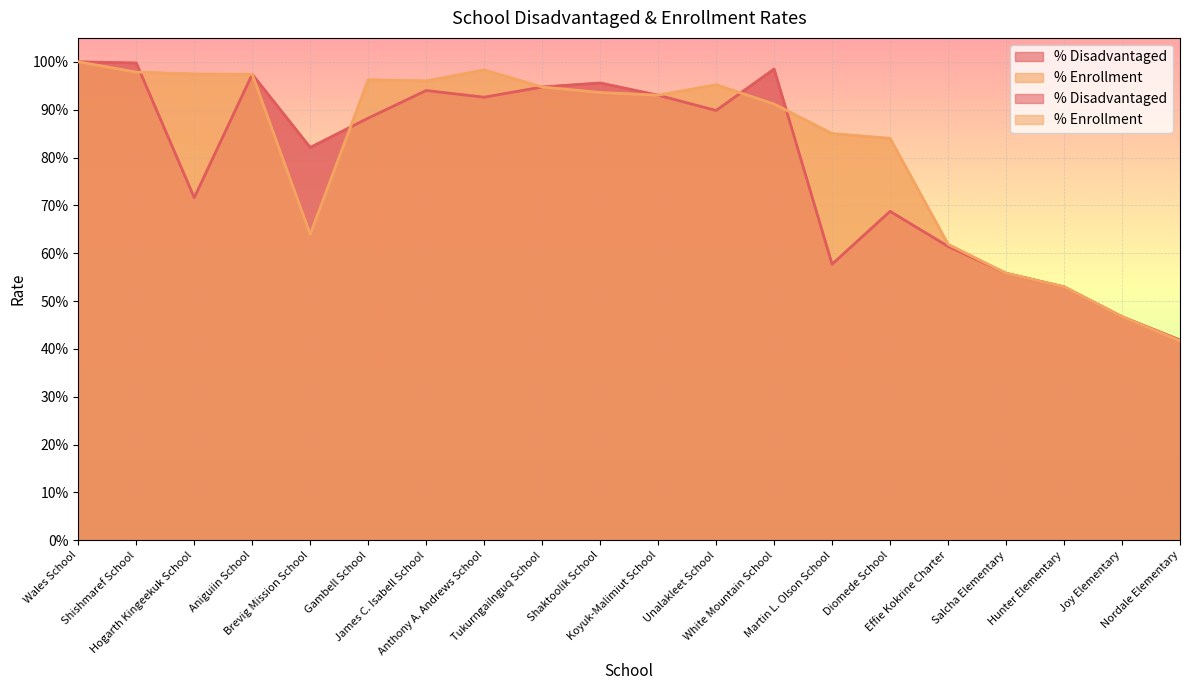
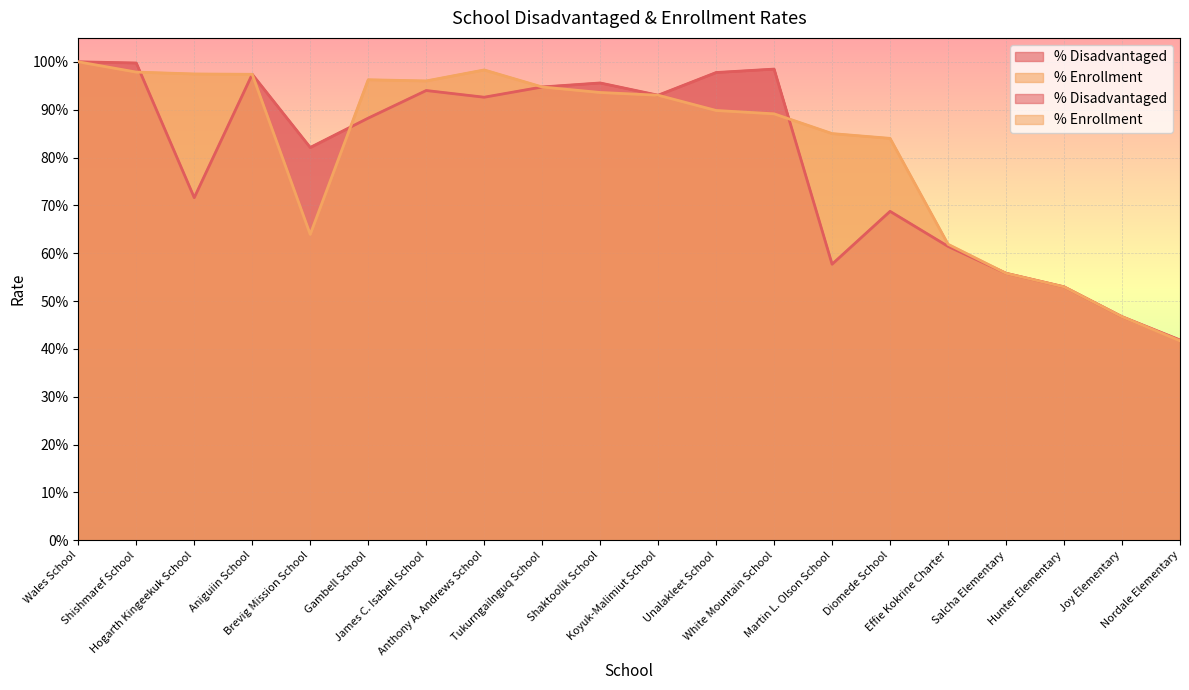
% Disadvantaged, Unalakleet School: 90% -> 98%
% Enrollment, Unalakleet School: 95% -> 90%
% Enrollment, White Mountain School: 91% -> 89%
